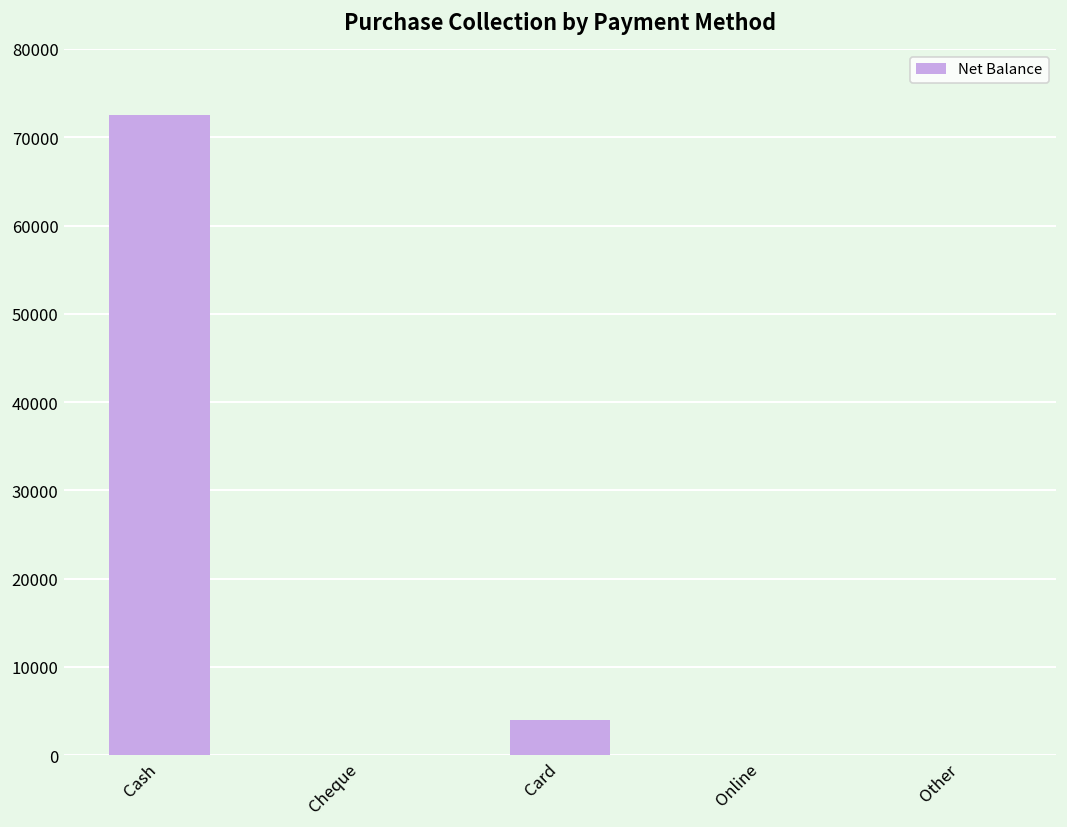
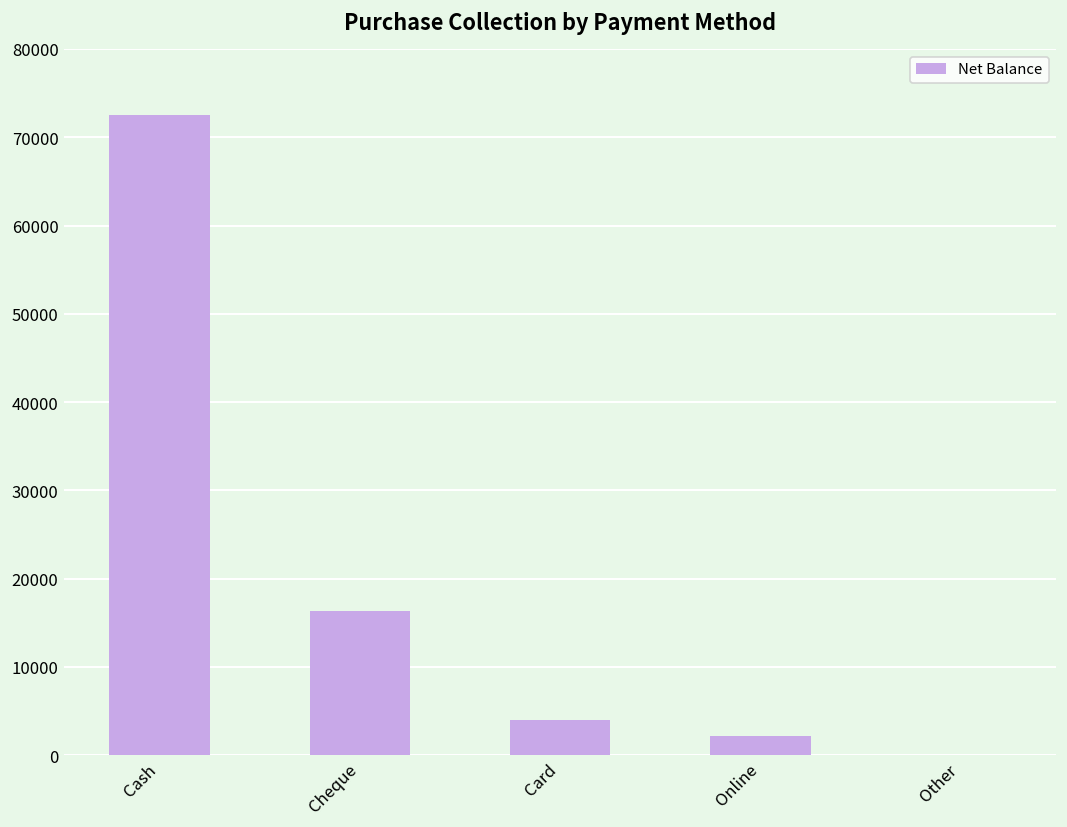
Cheque: 0 -> 16000
Online: 0 -> 2000
